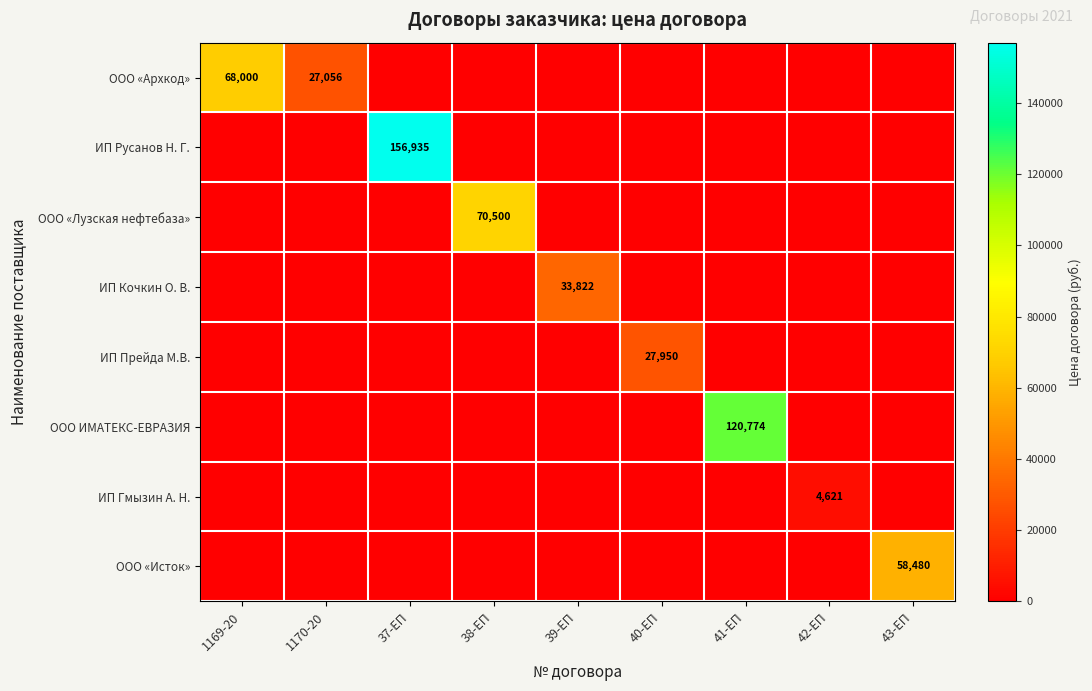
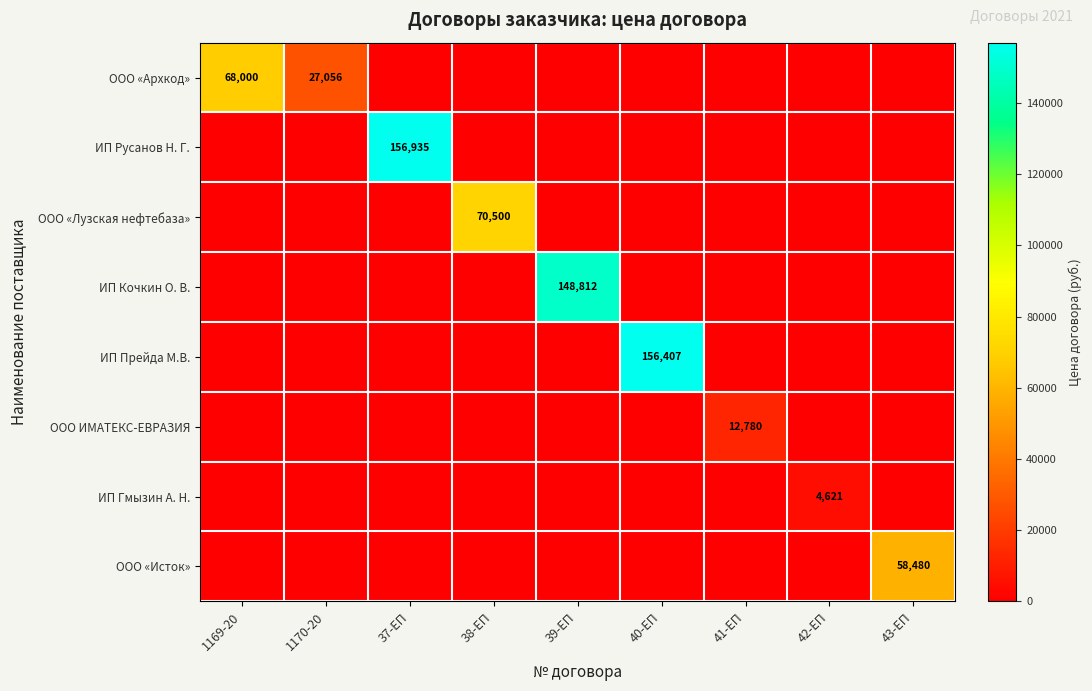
ИП Кочкин О. В., 39-ЕП: 33,822 -> 148,812
ИП Прейда М.В., 40-ЕП: 27,950 -> 156,407
ООО ИМАТЕКС-ЕВРАЗИЯ, 41-ЕП: 120,774 -> 12,780
